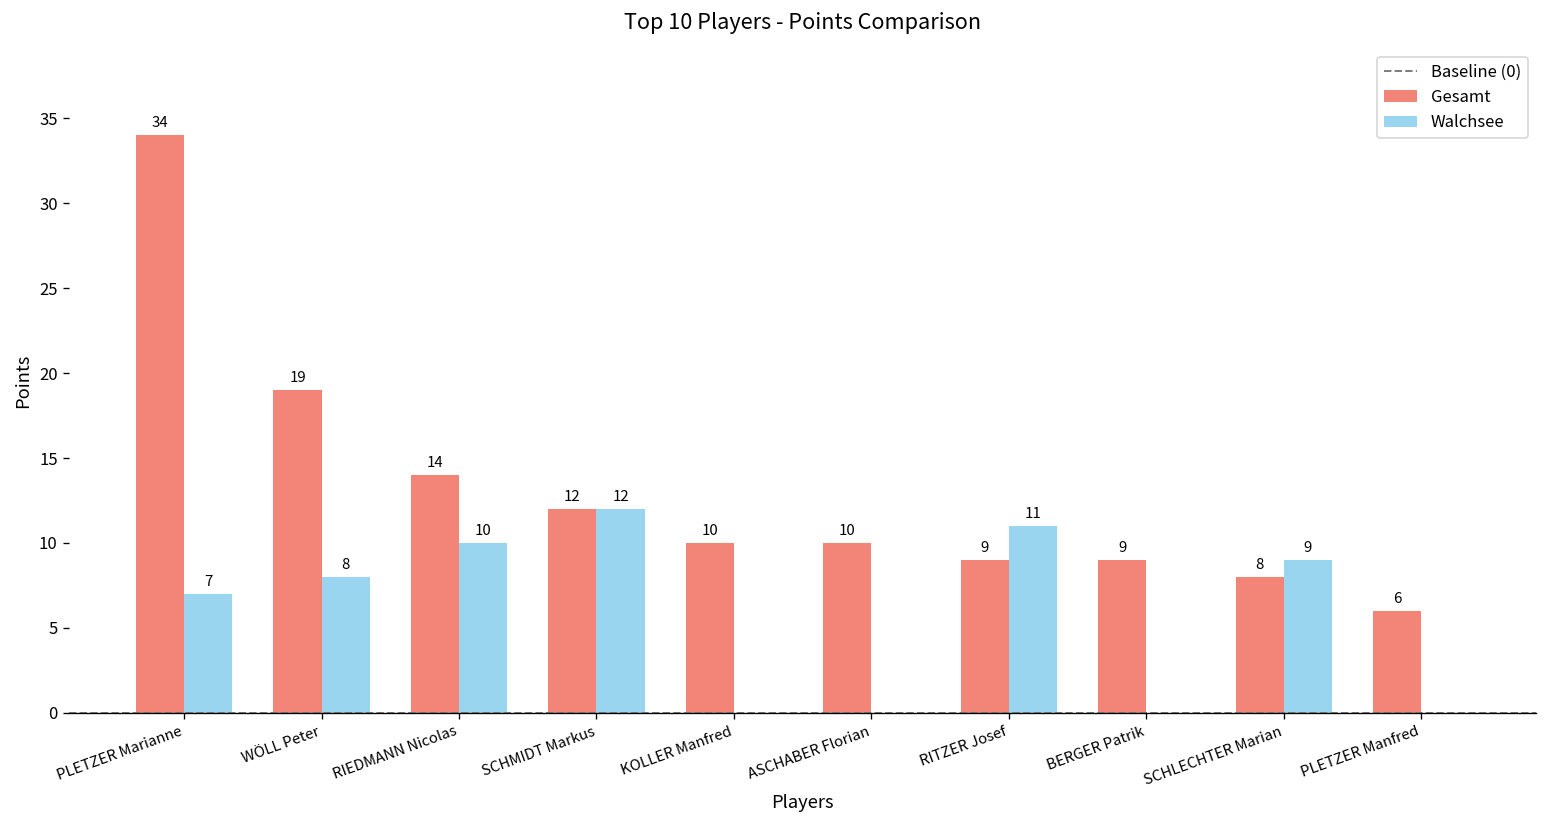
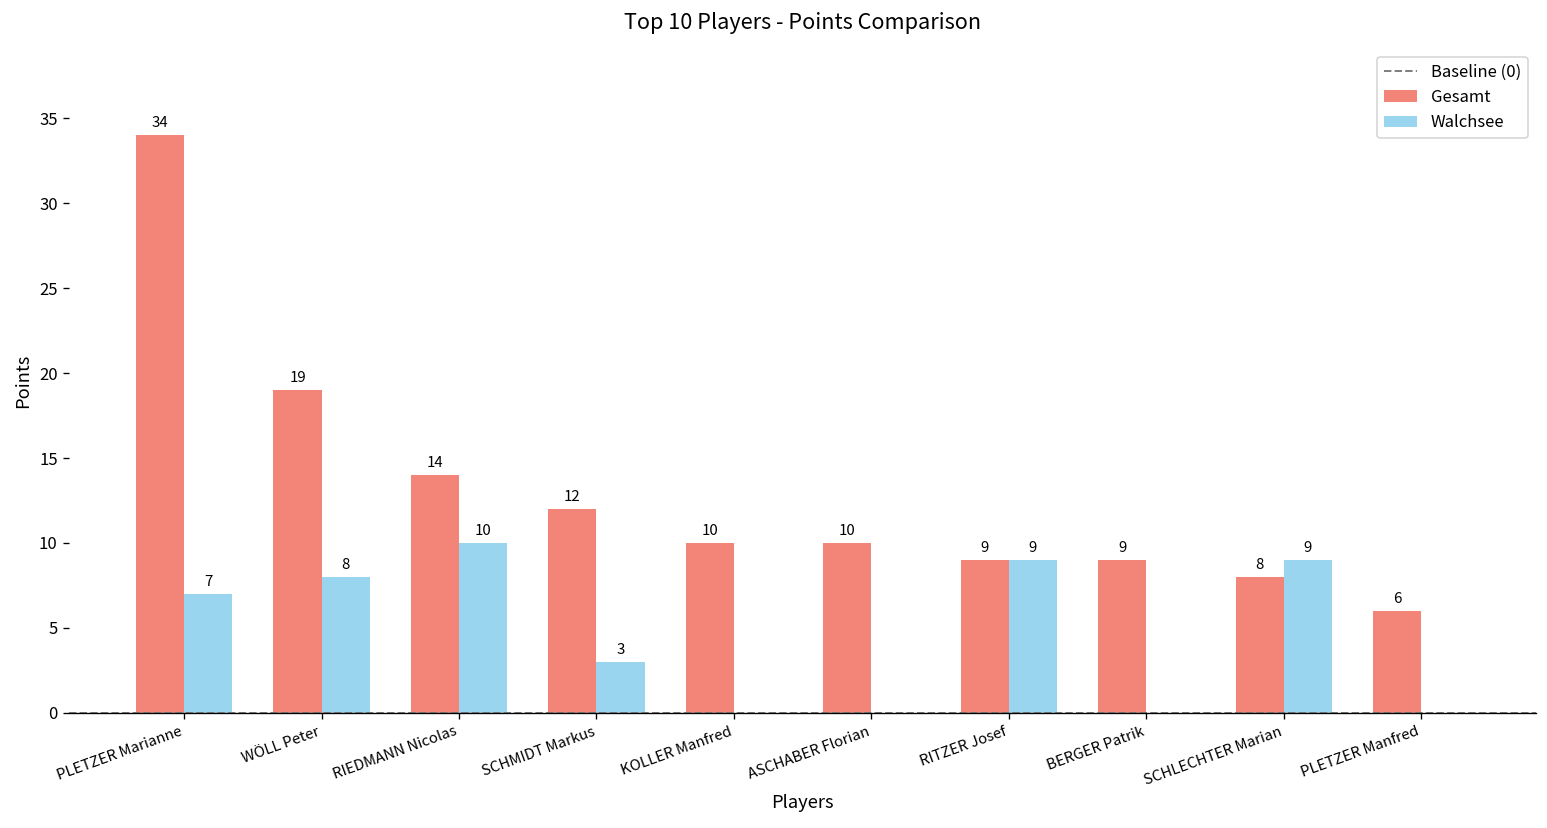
Walchsee, SCHMIDT Markus: 12 -> 3
Walchsee, RITZER Josef: 11 -> 9
